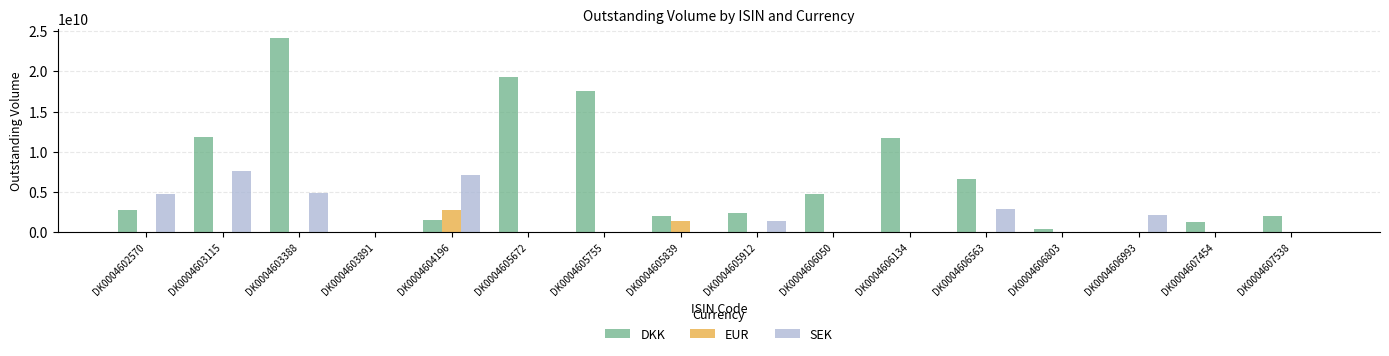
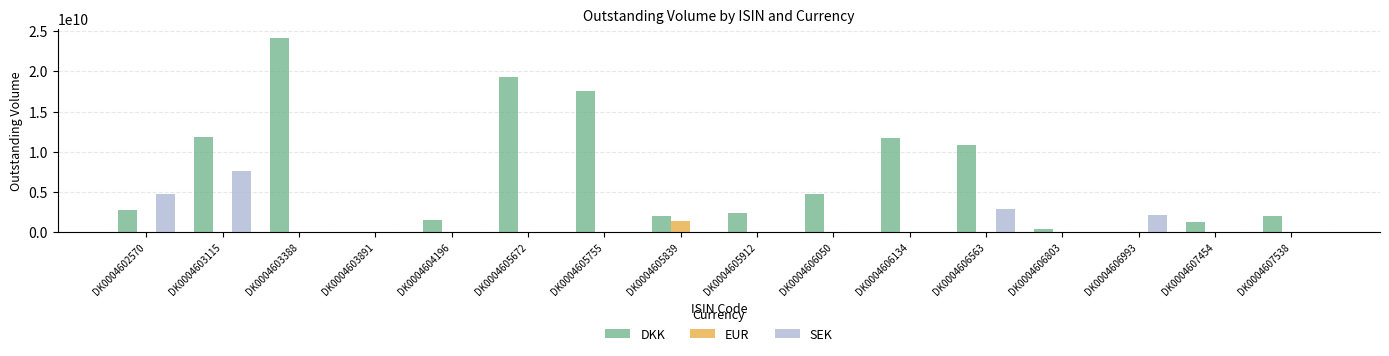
SEK, DK0004603388: 5000000000 -> 0
EUR, DK0004604196: 3000000000 -> 0
SEK, DK0004604196: 7000000000 -> 0
SEK, DK0004605912: 1000000000 -> 0
DKK, DK0004606563: 7000000000 -> 11000000000
